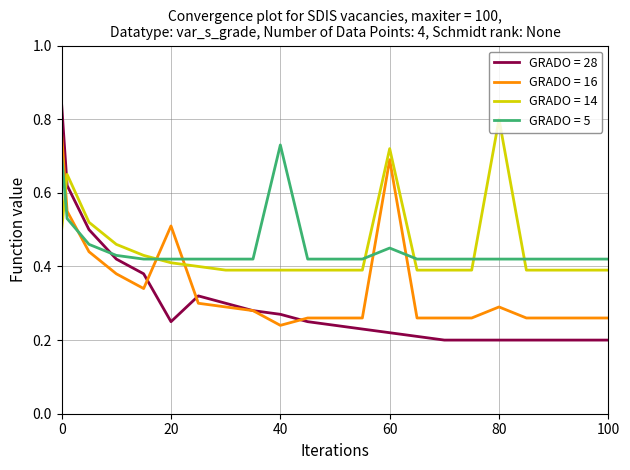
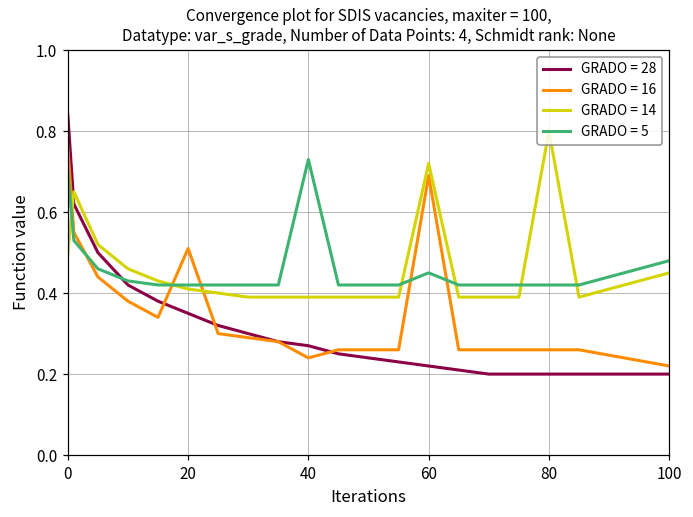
GRADO = 28, 20: 0.25 -> 0.35
GRADO = 16, 80: 0.29 -> 0.26
GRADO = 16, 100: 0.26 -> 0.22
GRADO = 14, 100: 0.39 -> 0.45
GRADO = 5, 100: 0.42 -> 0.48
